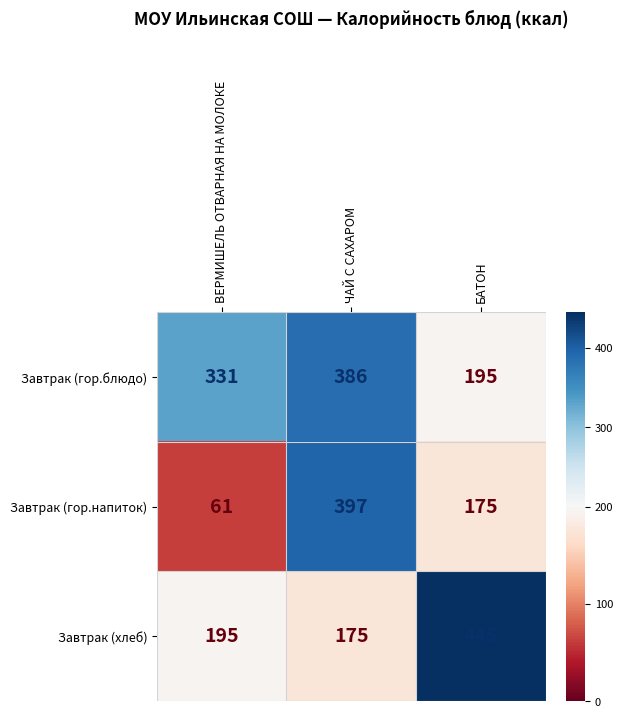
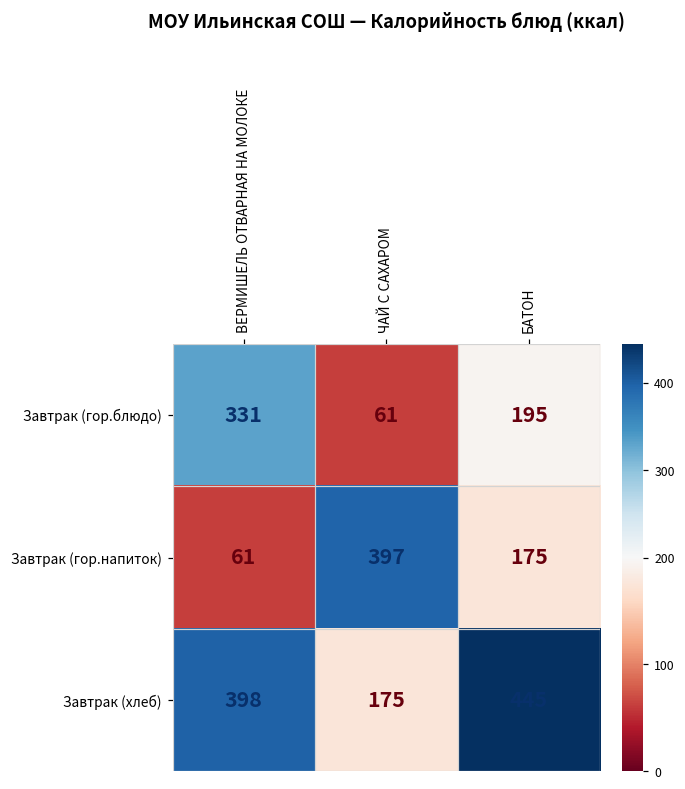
Завтрак (гор.блюдо), ЧАЙ С САХАРОМ: 386 -> 61
Завтрак (хлеб), ВЕРМИШЕЛЬ ОТВАРНАЯ НА МОЛОКЕ: 195 -> 398
